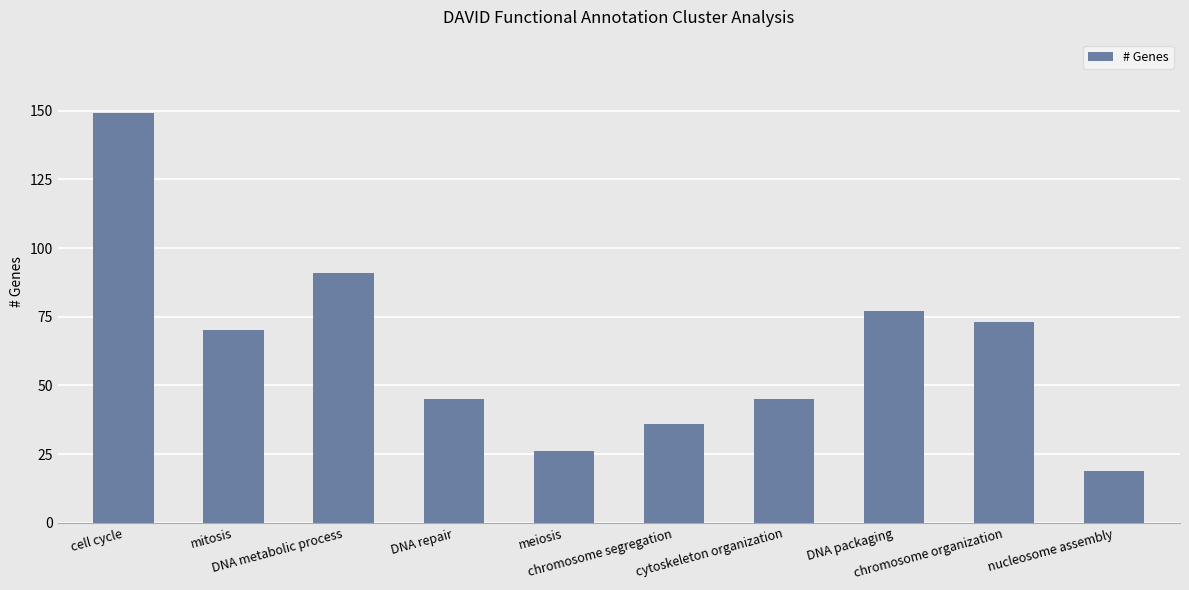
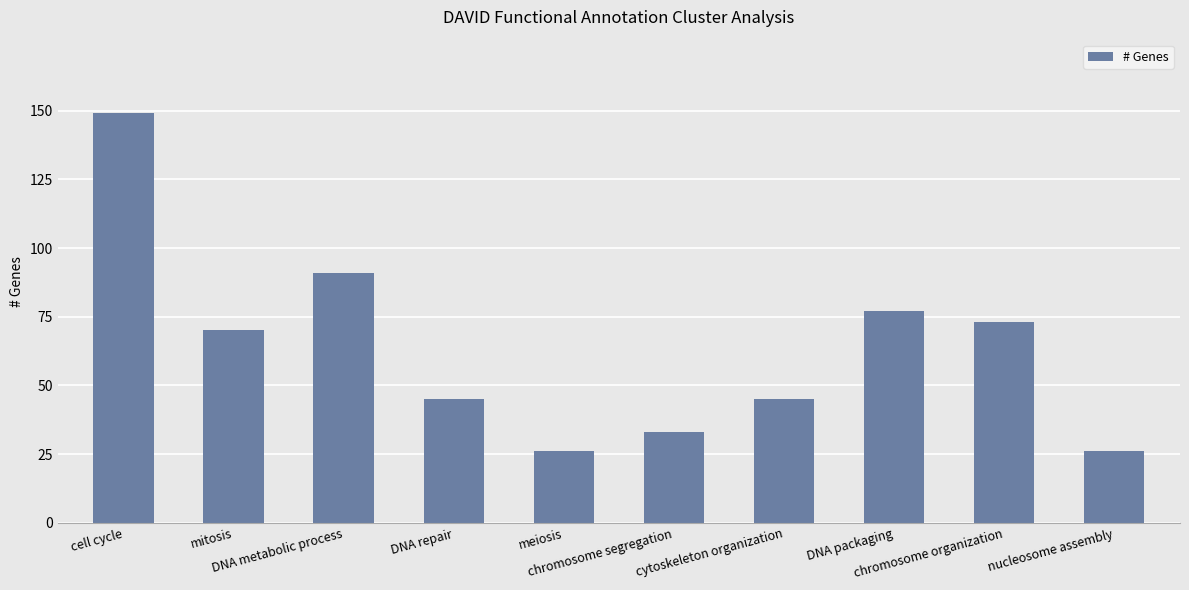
chromosome segregation: 36 -> 33
nucleosome assembly: 19 -> 26
